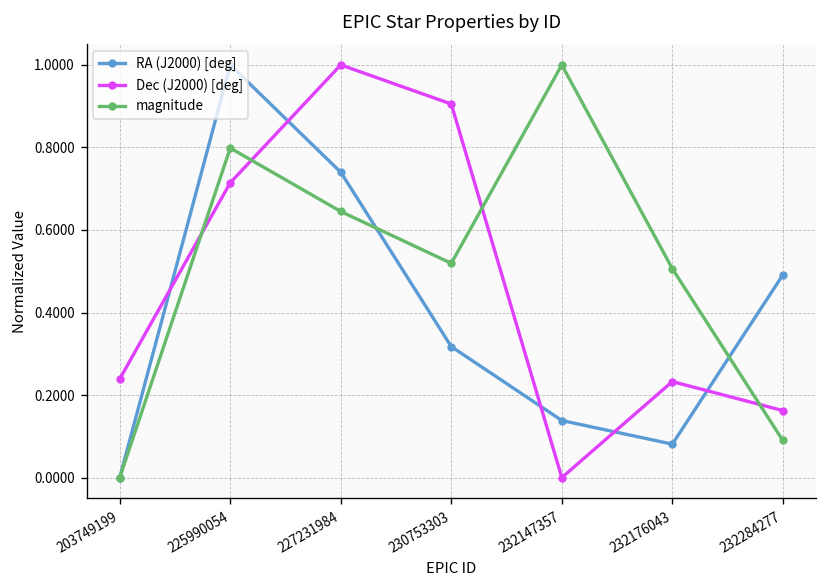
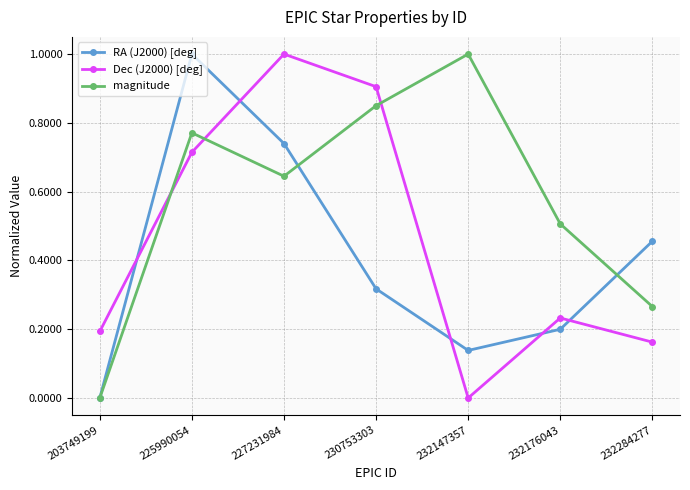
Dec (J2000) [deg], 203749199: 0.24 -> 0.19
magnitude, 225990054: 0.80 -> 0.77
magnitude, 230753303: 0.52 -> 0.85
RA (J2000) [deg], 232176043: 0.08 -> 0.20
RA (J2000) [deg], 232284277: 0.49 -> 0.46
magnitude, 232284277: 0.09 -> 0.27
